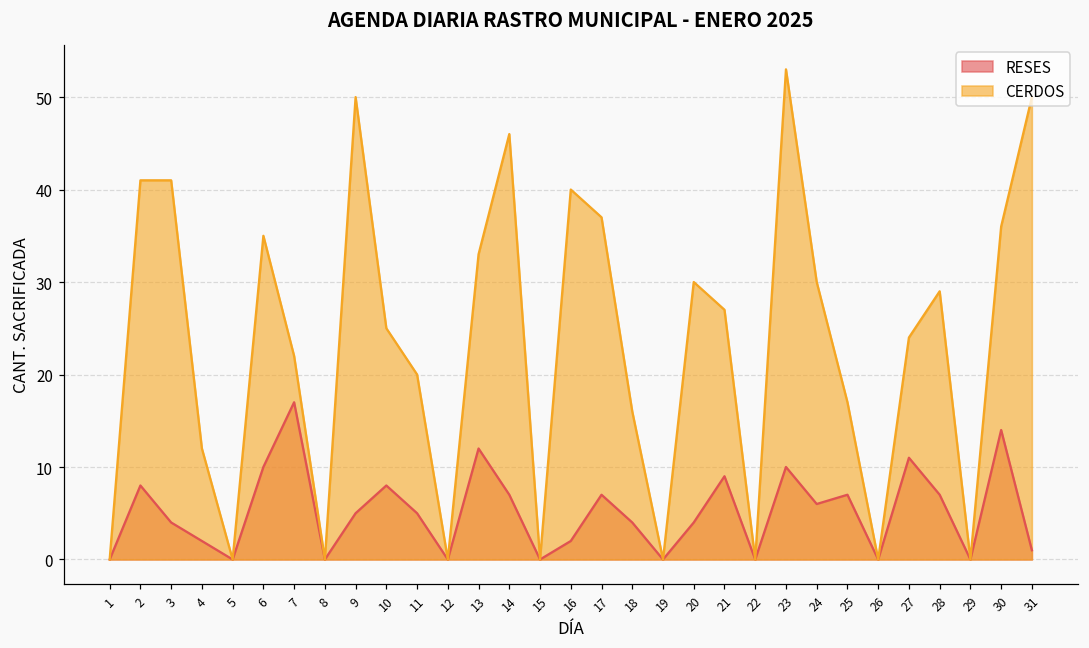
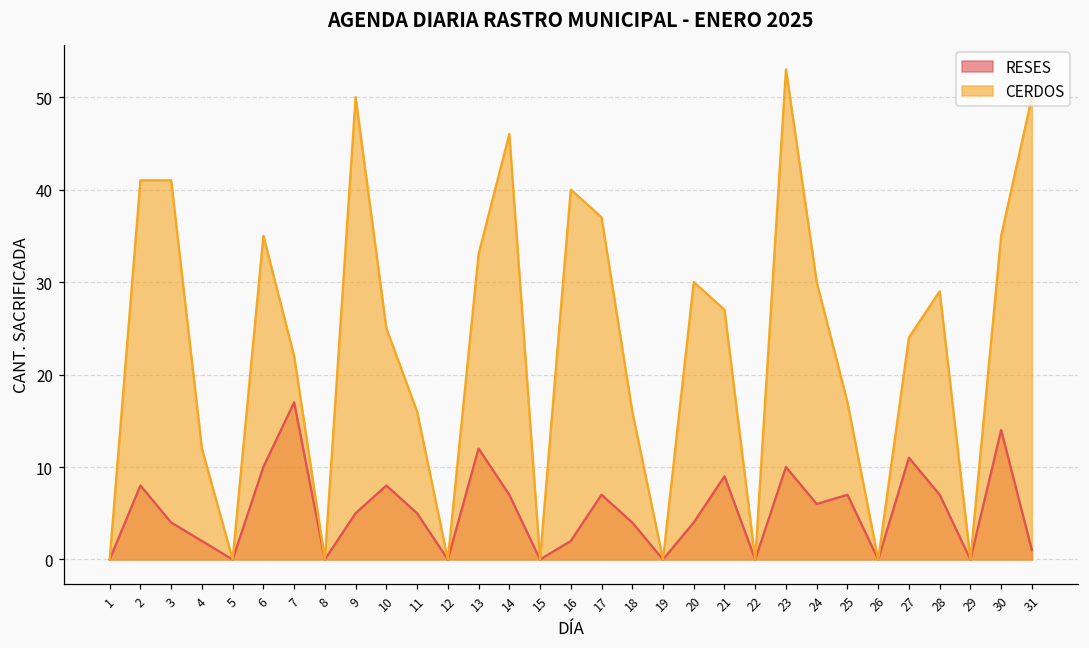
CERDOS, 11: 20 -> 16
CERDOS, 30: 36 -> 35
